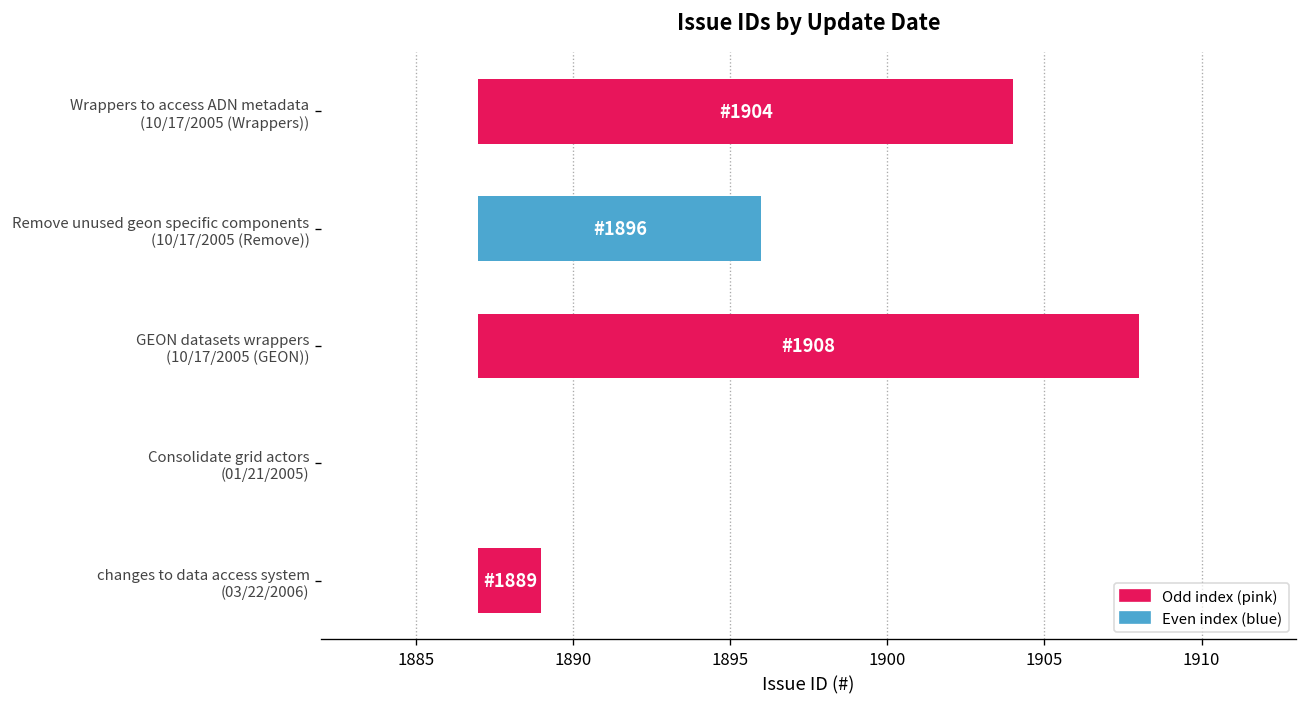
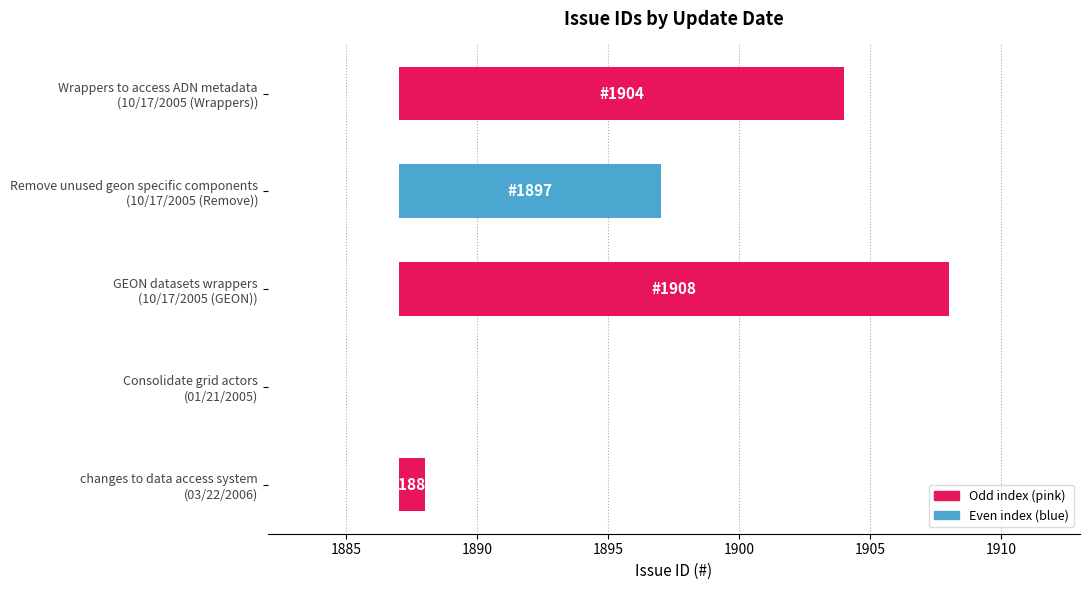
Remove unused geon specific components (10/17/2005 (Remove)): 1896 -> 1897
changes to data access system (03/22/2006): 1889 -> 1888
